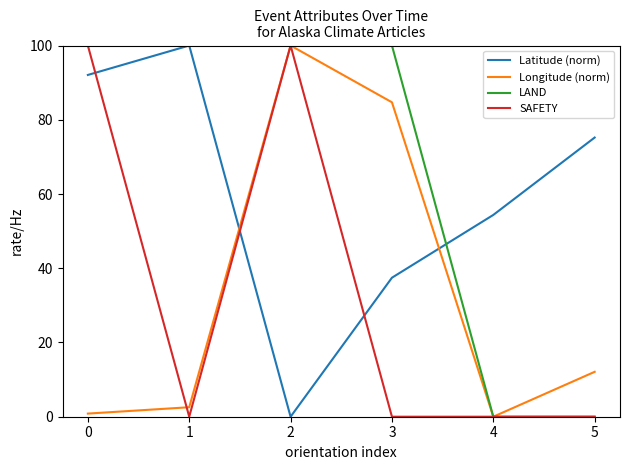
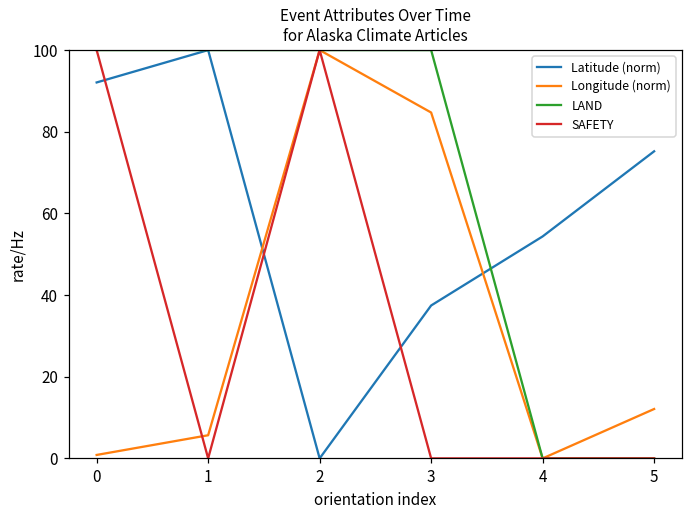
Longitude (norm), 1: 3 -> 6
